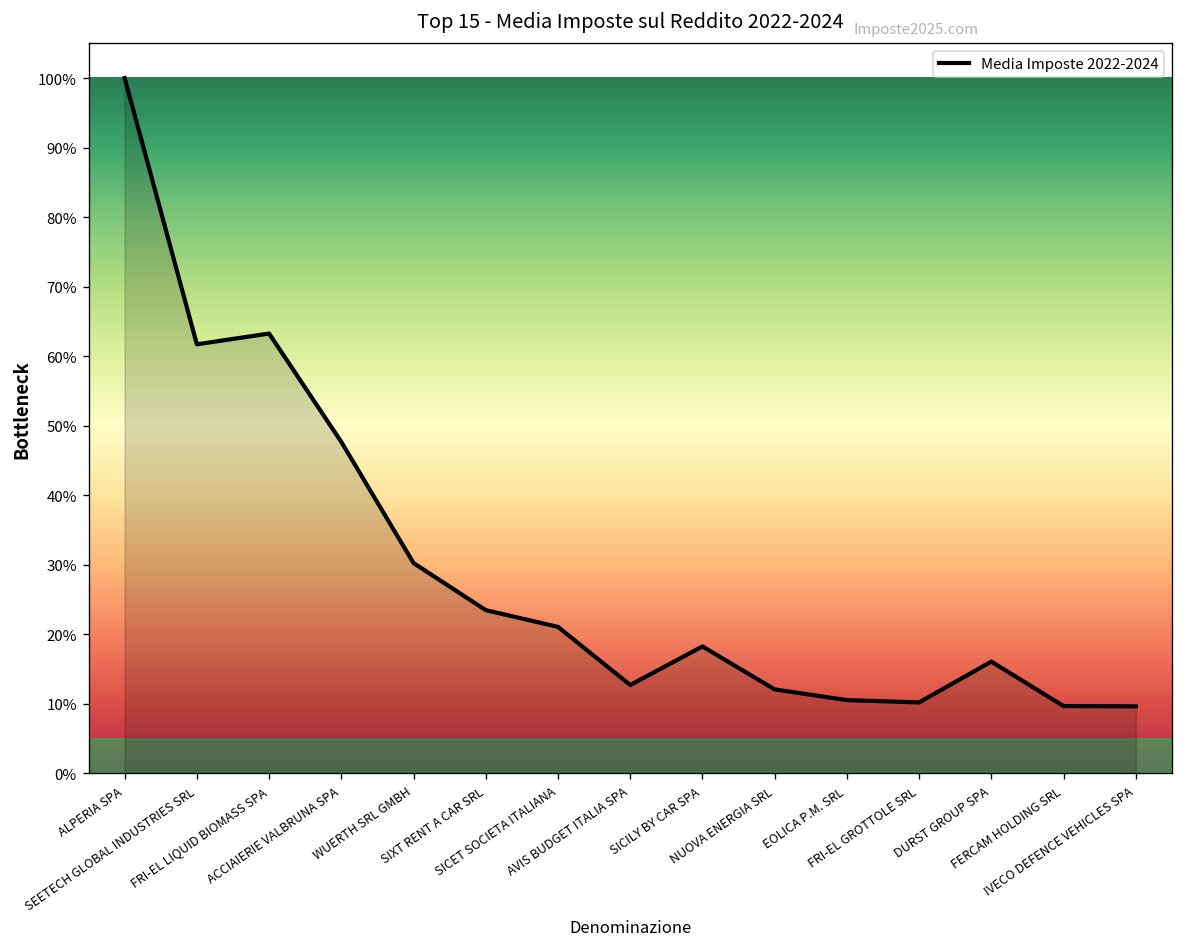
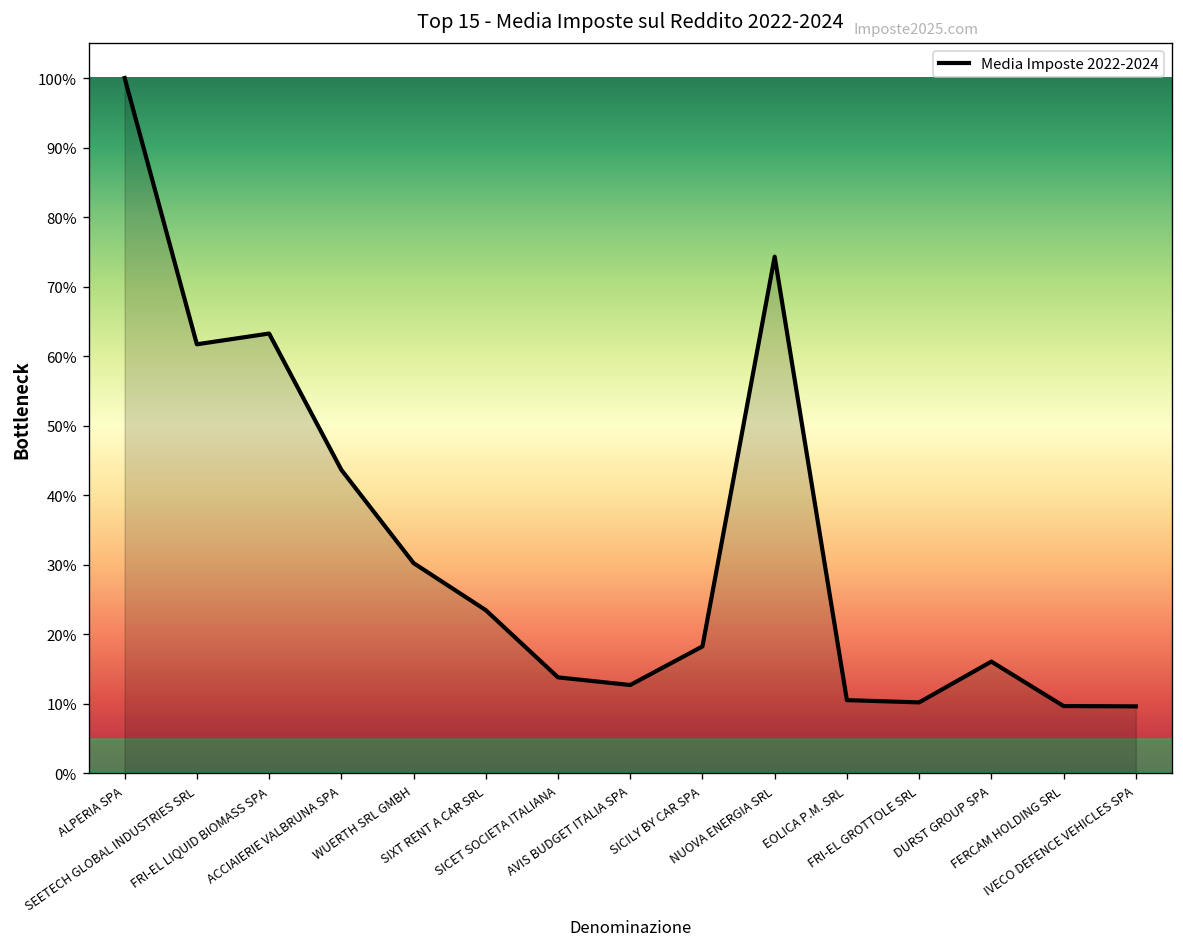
ACCIAIERIE VALBRUNA SPA: 48% -> 44%
SICET SOCIETA ITALIANA: 21% -> 14%
NUOVA ENERGIA SRL: 12% -> 74%
